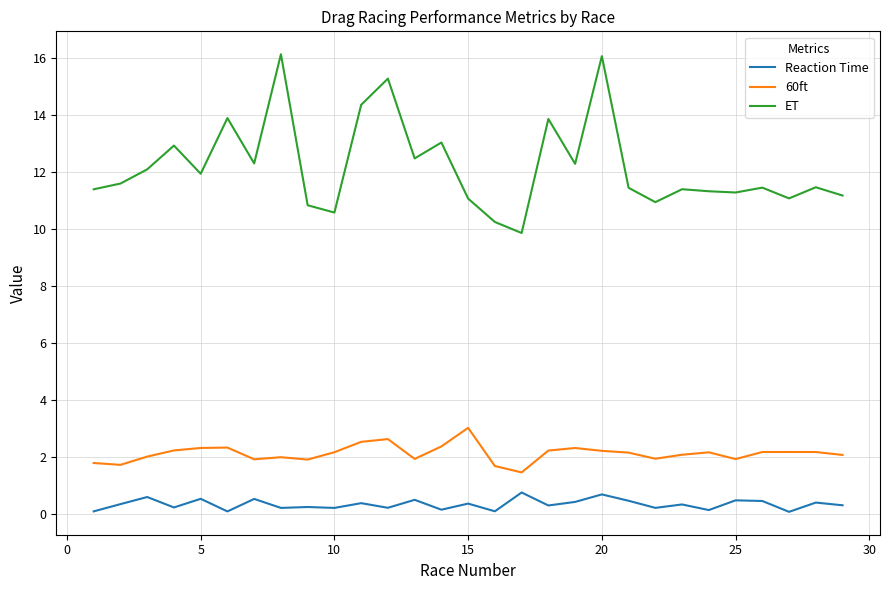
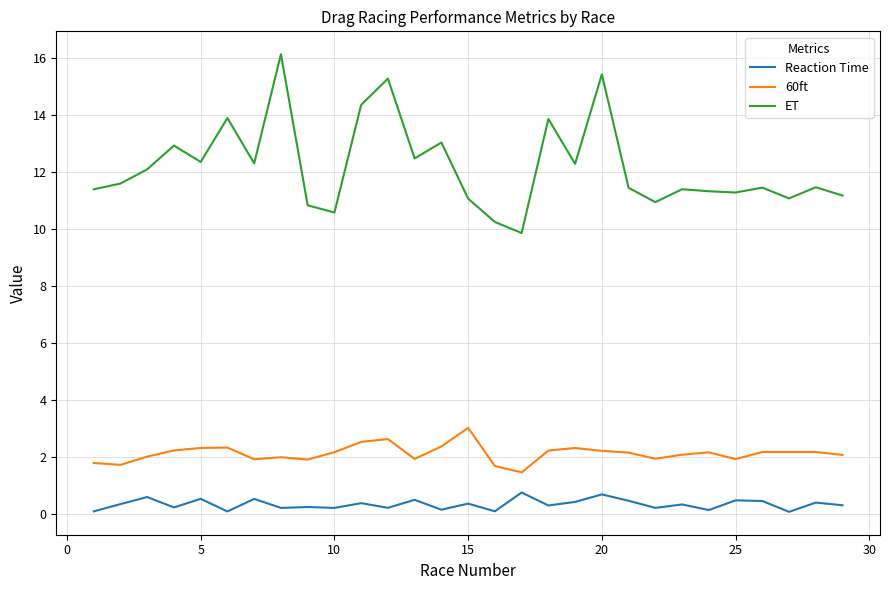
ET, 5: 11.9 -> 12.4
ET, 20: 16.1 -> 15.4
